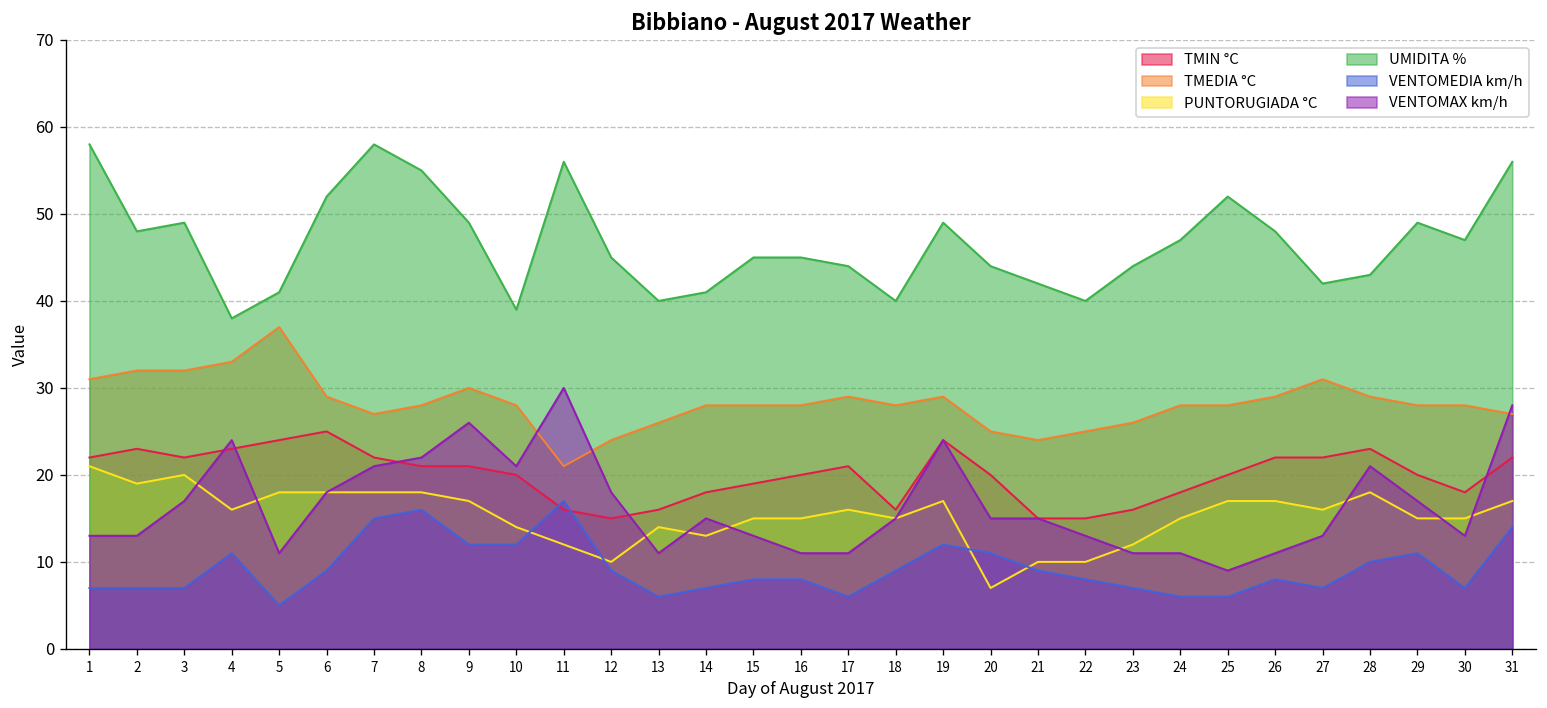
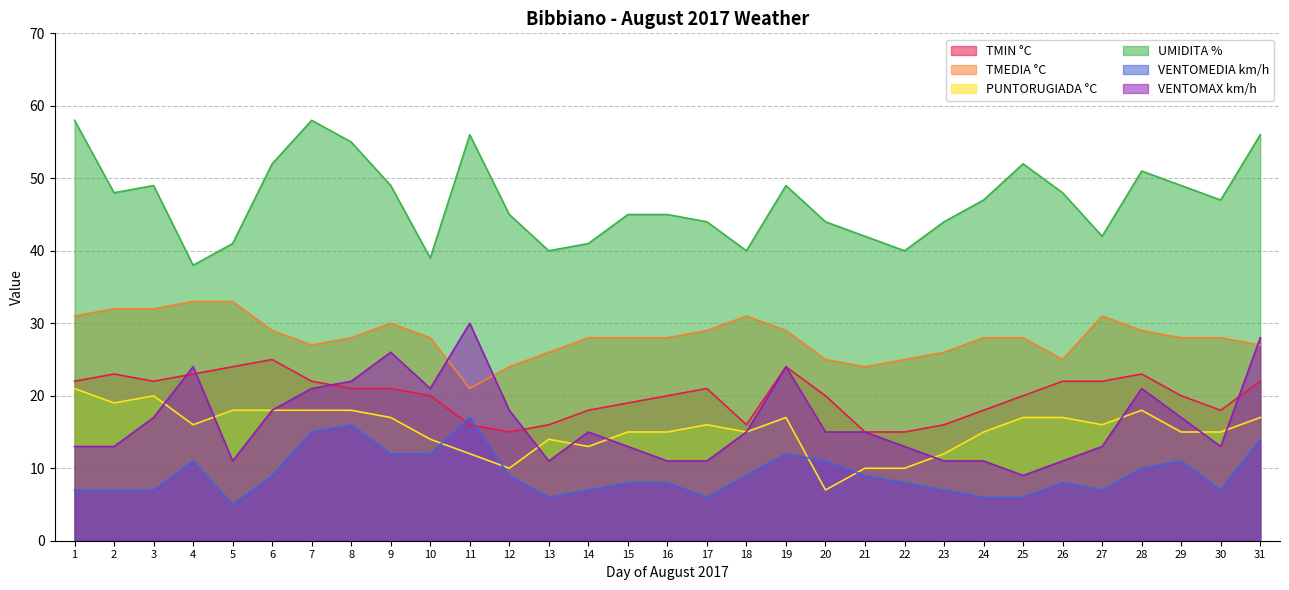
TMEDIA °C, 5: 37 -> 33
TMEDIA °C, 18: 28 -> 31
TMEDIA °C, 26: 29 -> 25
UMIDITA %, 28: 43 -> 51
